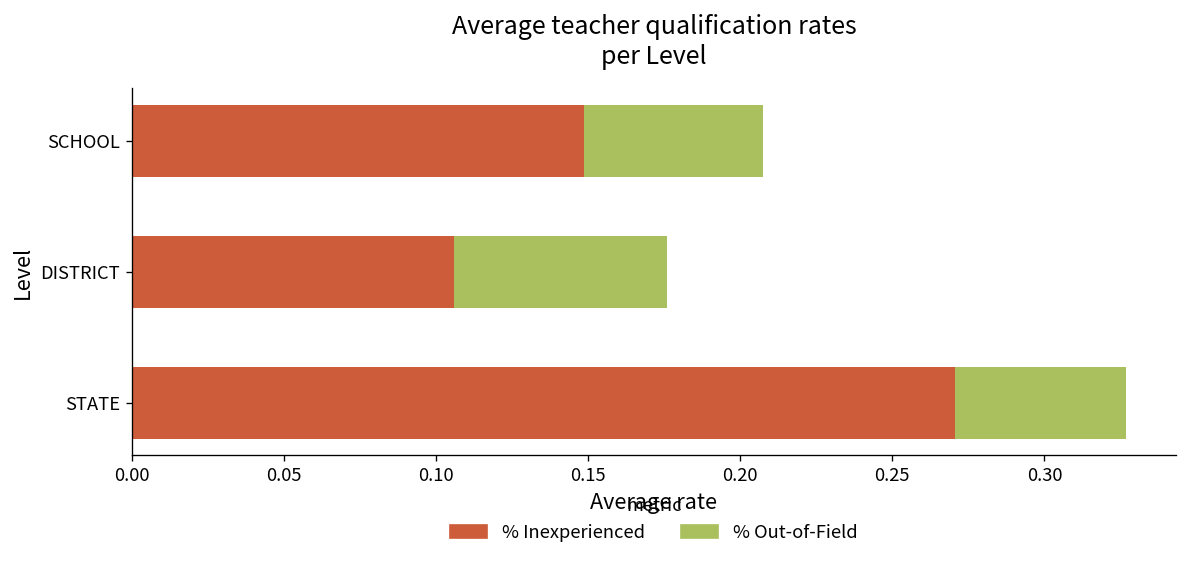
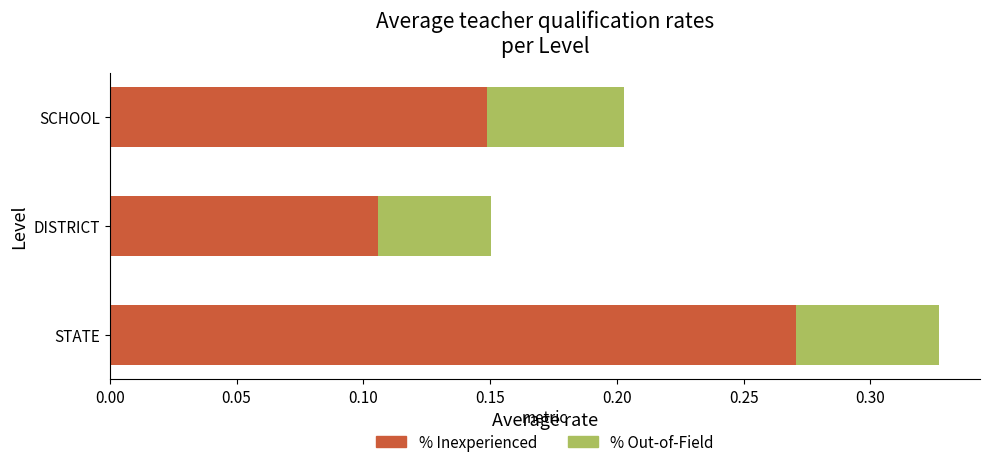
% Out-of-Field, SCHOOL: 0.059 -> 0.054
% Out-of-Field, DISTRICT: 0.070 -> 0.045
